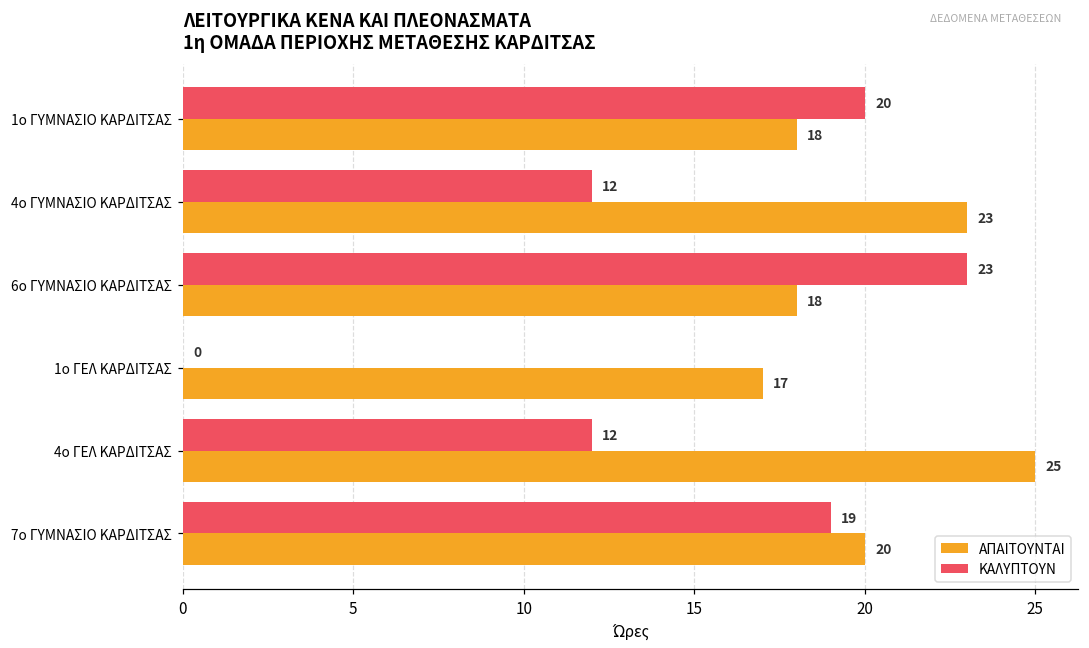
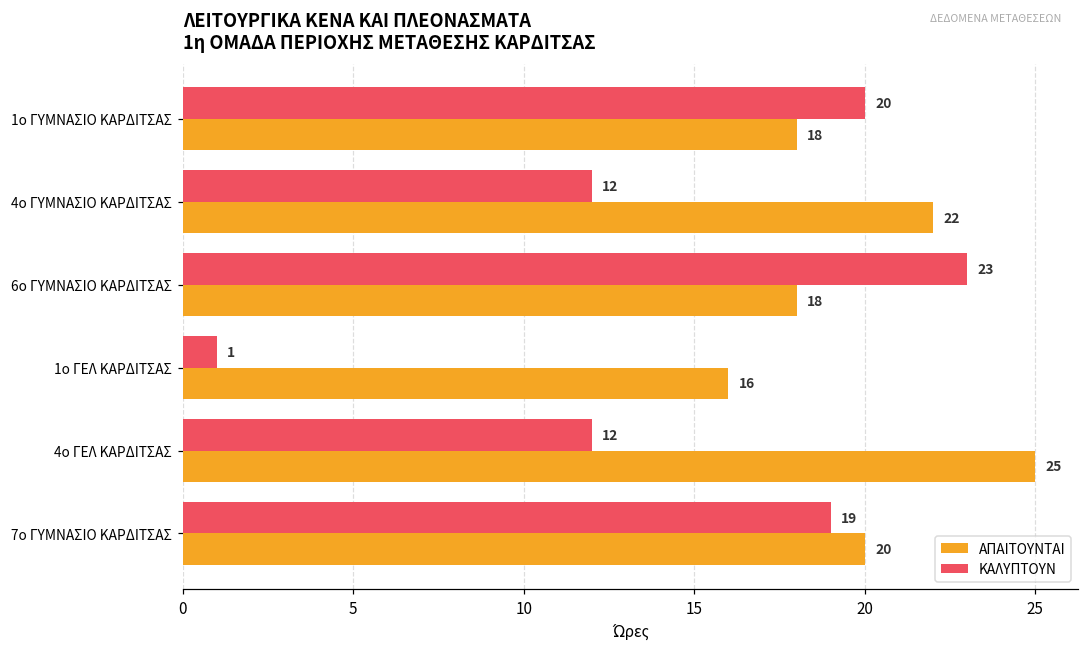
ΑΠΑΙΤΟΥΝΤΑΙ, 4ο ΓΥΜΝΑΣΙΟ ΚΑΡΔΙΤΣΑΣ: 23 -> 22
ΚΑΛΥΠΤΟΥΝ, 1ο ΓΕΛ ΚΑΡΔΙΤΣΑΣ: 0 -> 1
ΑΠΑΙΤΟΥΝΤΑΙ, 1ο ΓΕΛ ΚΑΡΔΙΤΣΑΣ: 17 -> 16
